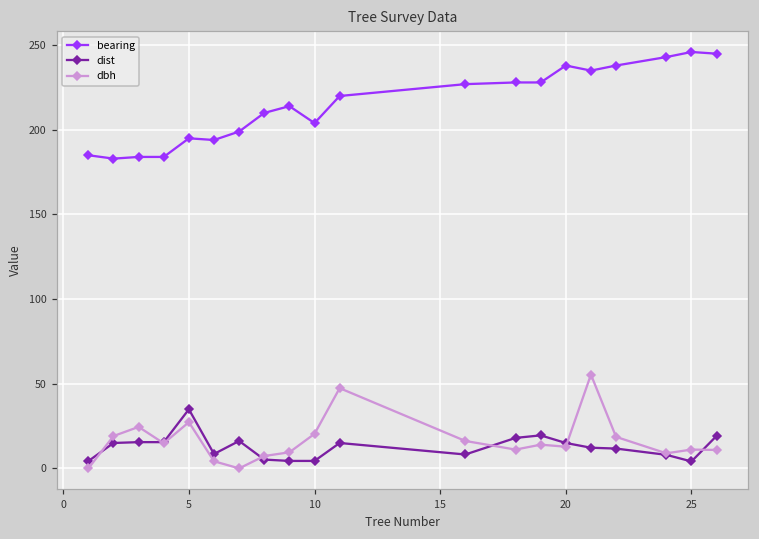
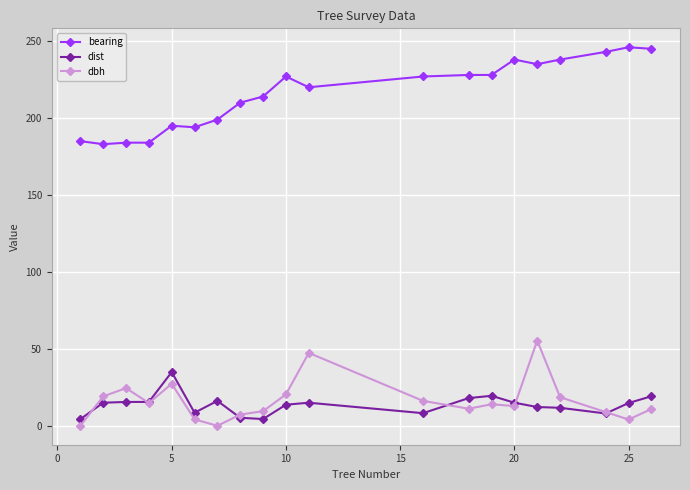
bearing, 10: 204 -> 227
dist, 10: 4 -> 14
dist, 25: 4 -> 15
dbh, 25: 11 -> 4
